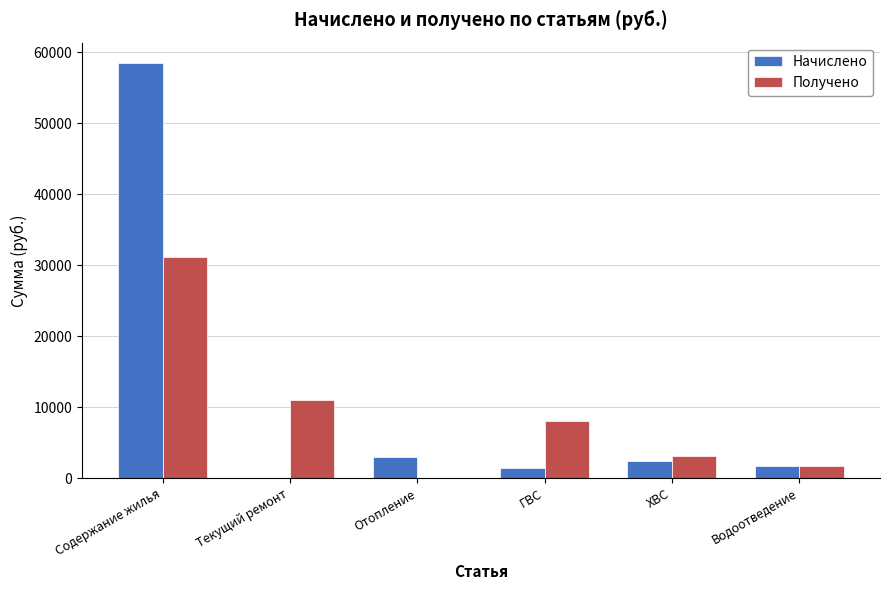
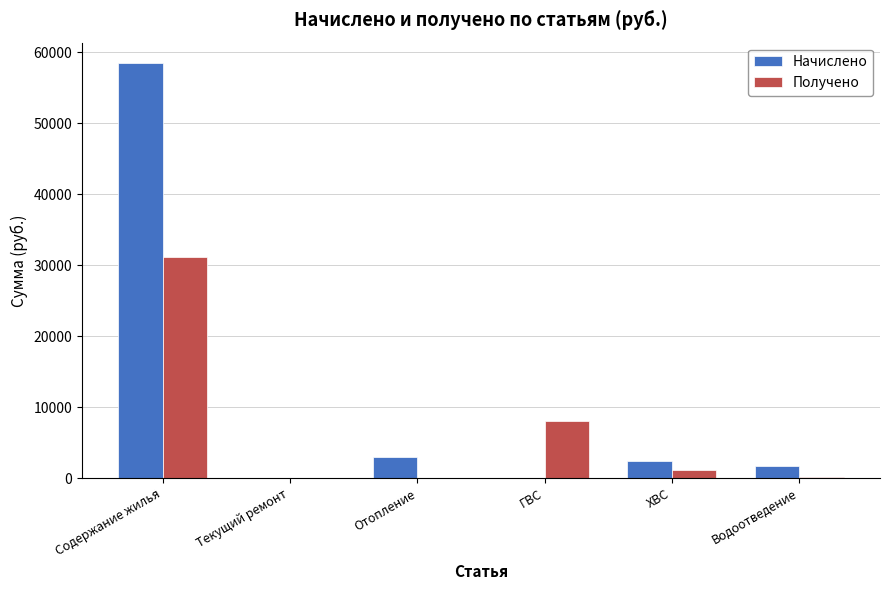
Получено, Текущий ремонт: 11000 -> 0
Начислено, ГВС: 1000 -> 0
Получено, ХВС: 3000 -> 1000
Получено, Водоотведение: 2000 -> 0
